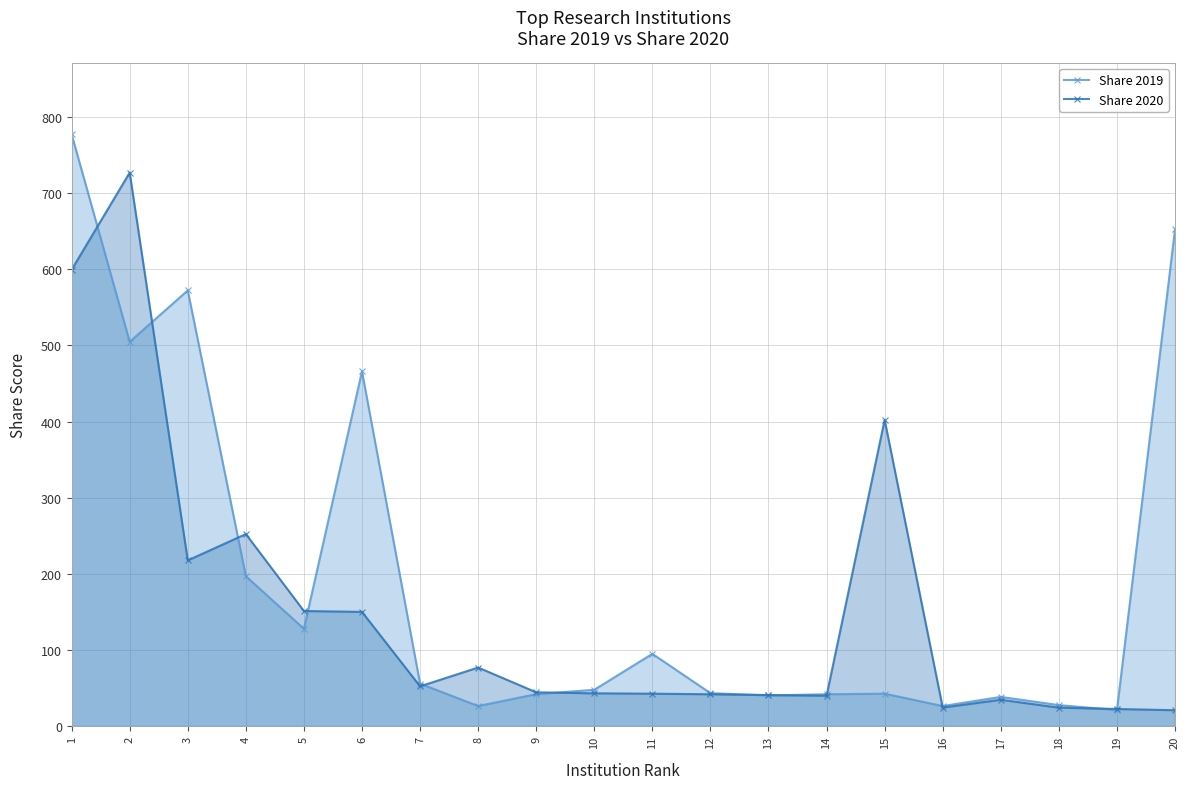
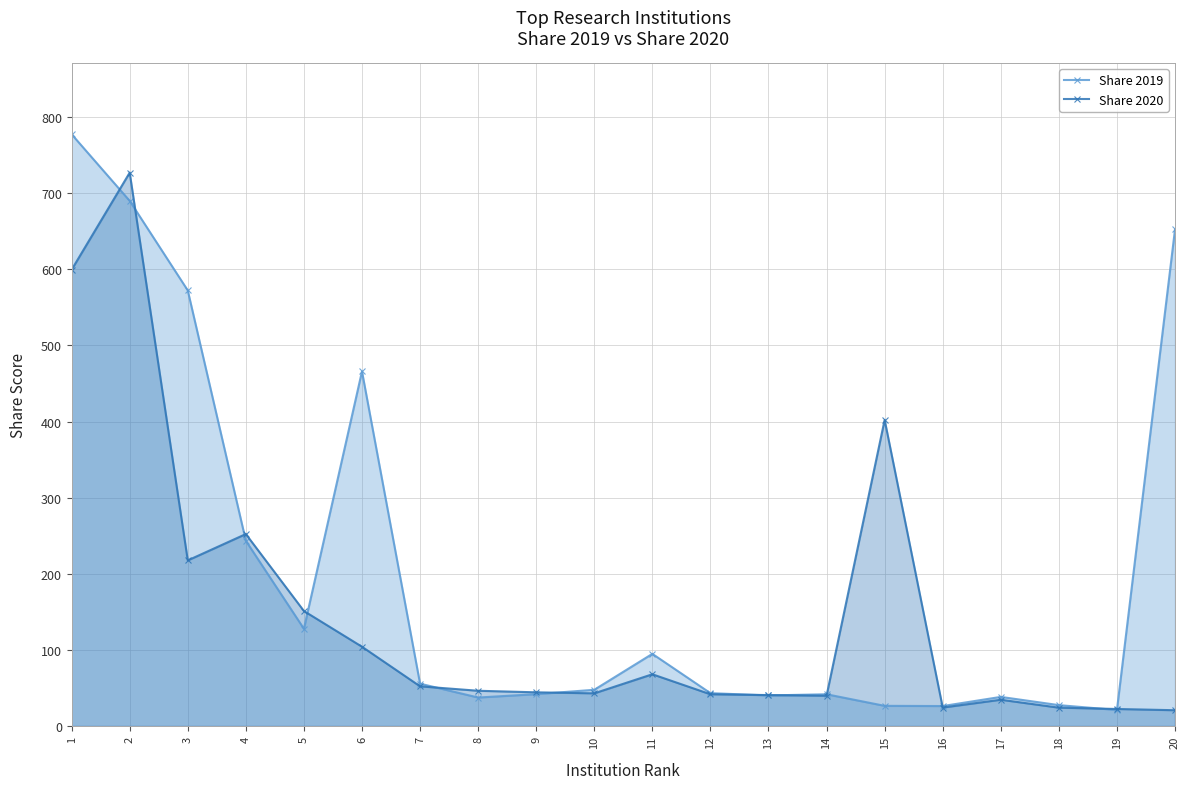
Share 2019, 2: 500 -> 690
Share 2019, 4: 200 -> 240
Share 2020, 6: 150 -> 100
Share 2019, 8: 30 -> 40
Share 2020, 8: 80 -> 50
Share 2020, 11: 40 -> 70
Share 2019, 15: 40 -> 30
